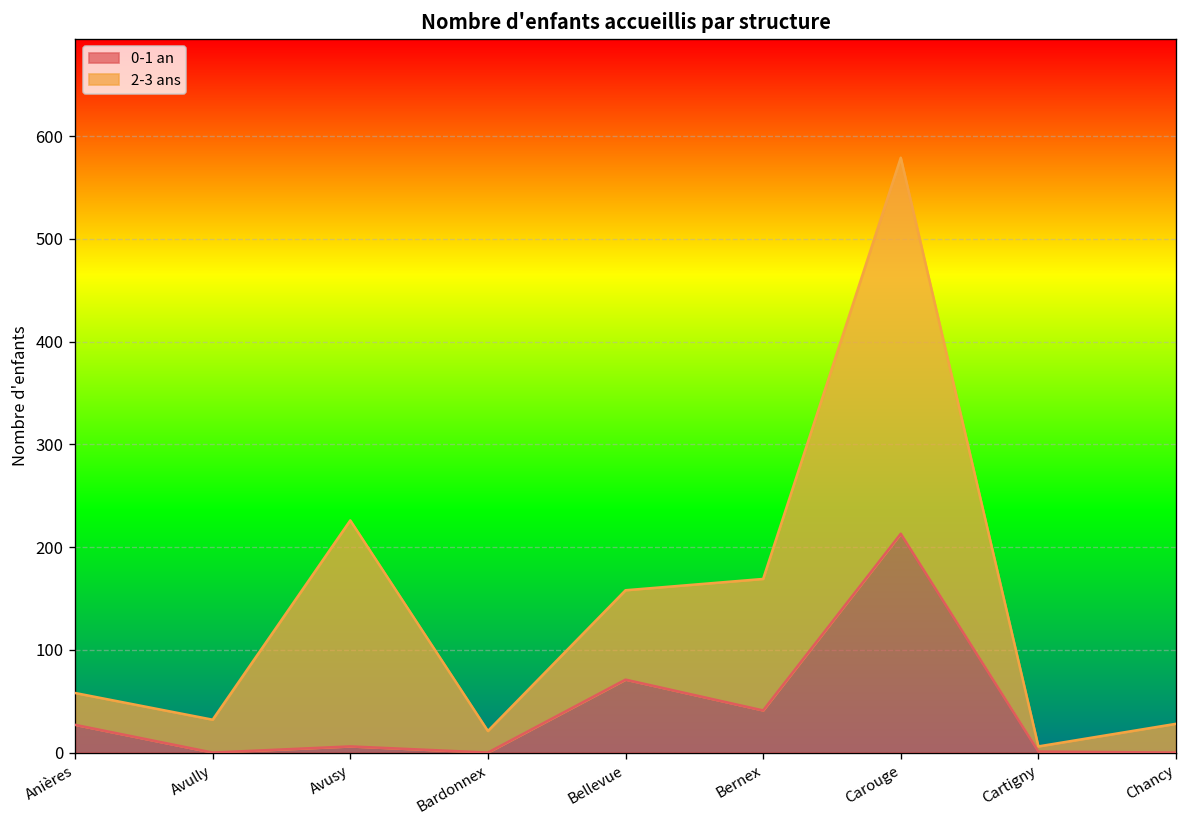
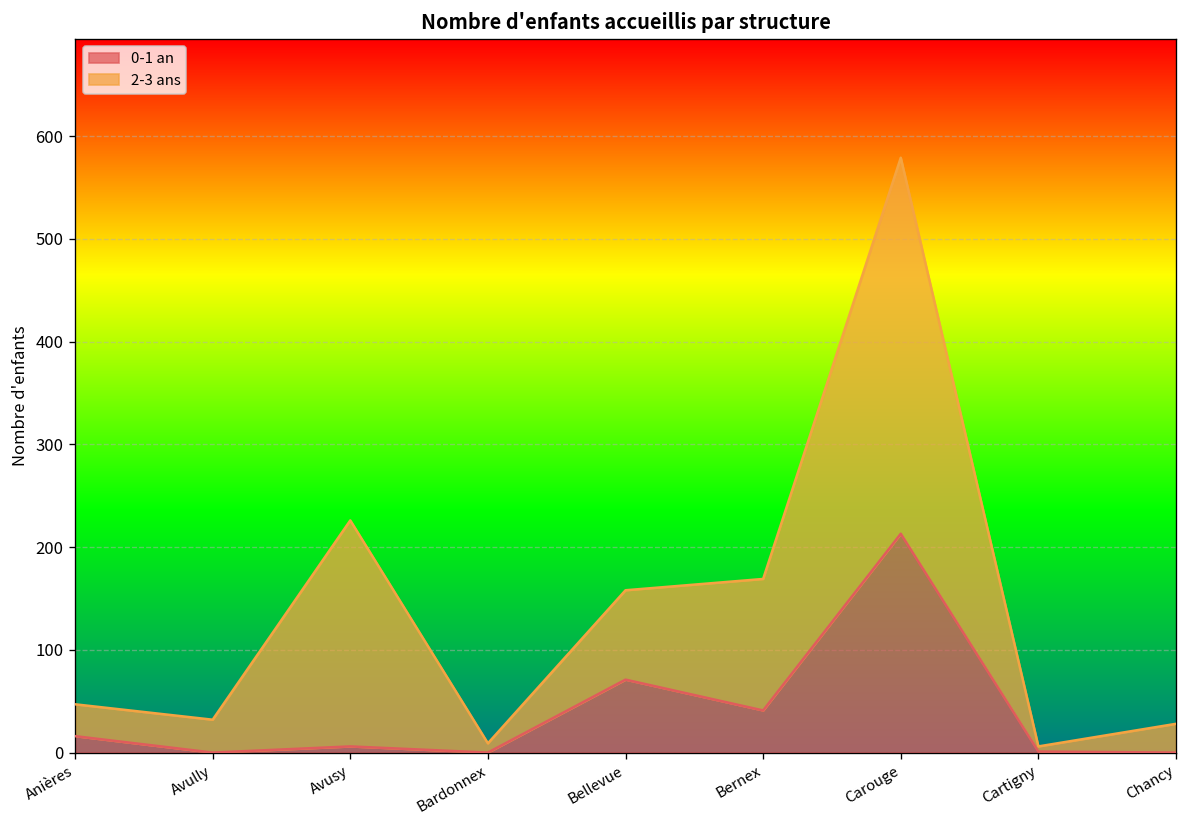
0-1 an, Anières: 30 -> 20
2-3 ans, Bardonnex: 20 -> 10
